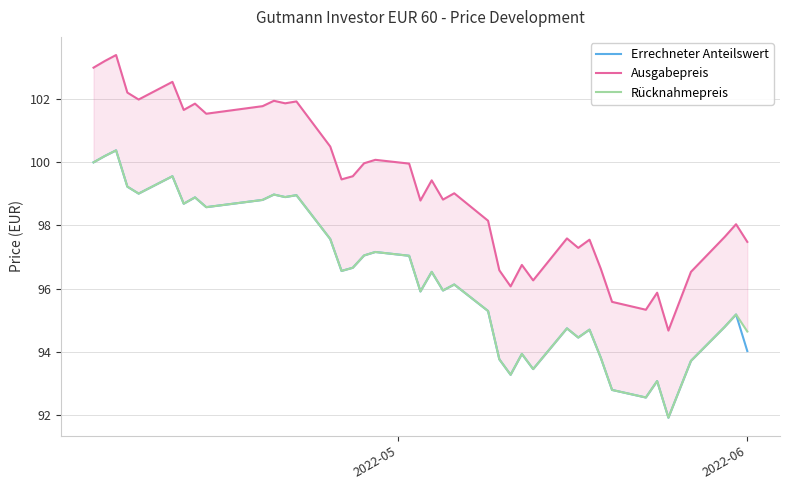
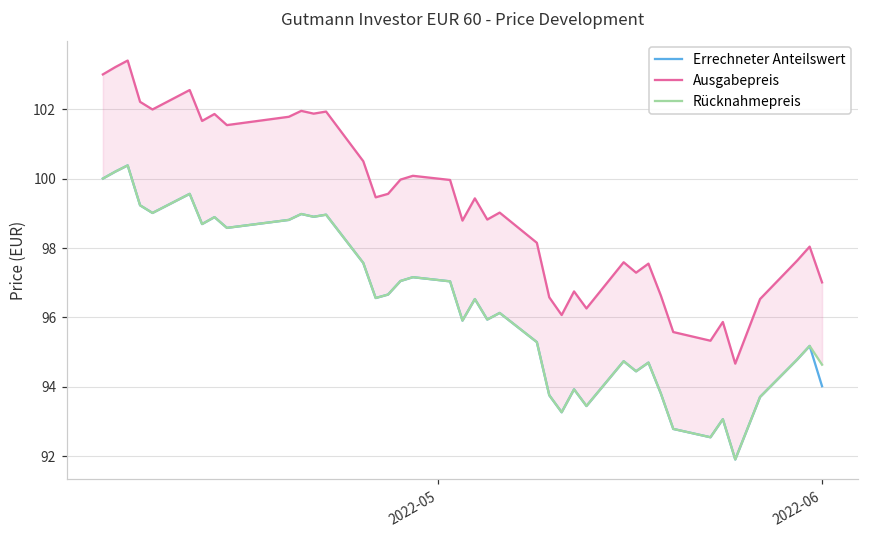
Ausgabepreis, 2022-06: 97.5 -> 97.0
